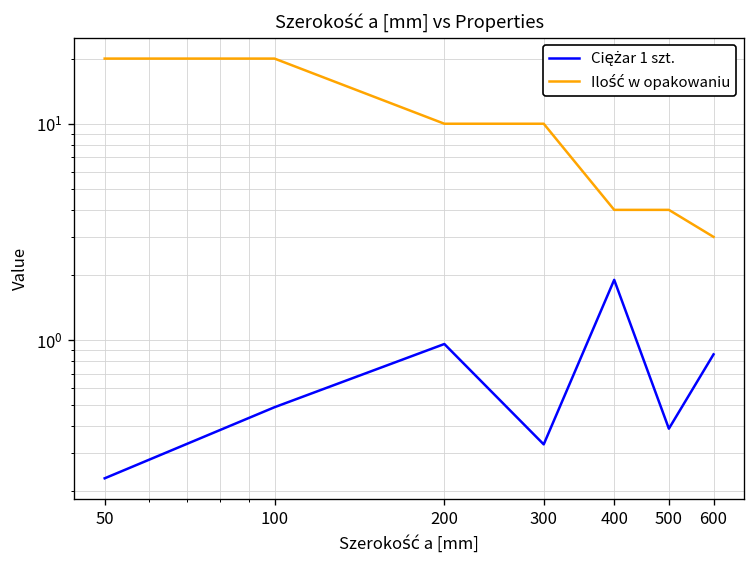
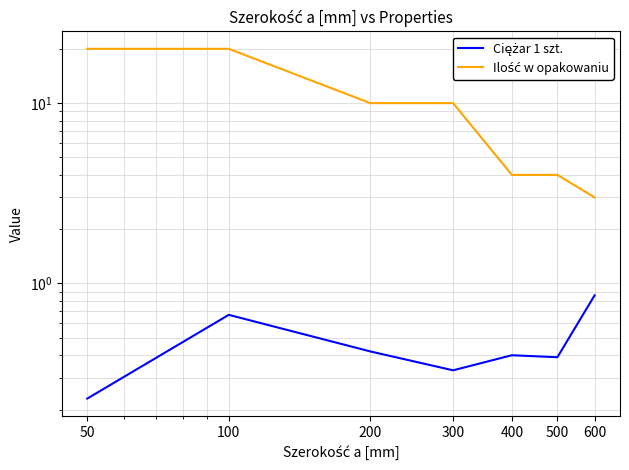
Ciężar 1 szt., 100: 0.49 -> 0.67
Ciężar 1 szt., 200: 1.0 -> 0.42
Ciężar 1 szt., 400: 1.9 -> 0.4
